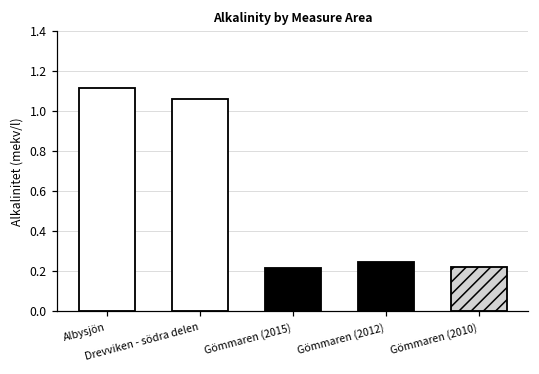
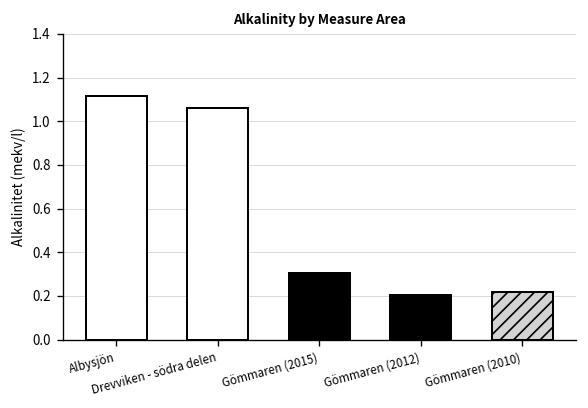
Gömmaren (2015): 0.22 -> 0.31
Gömmaren (2012): 0.25 -> 0.20
